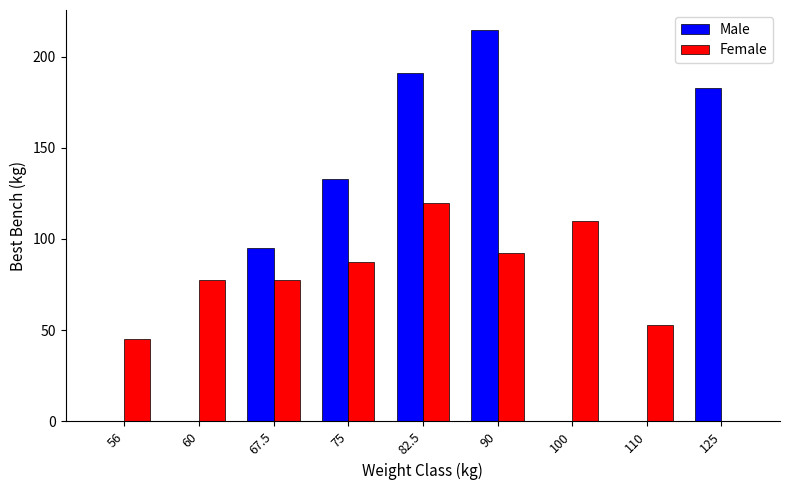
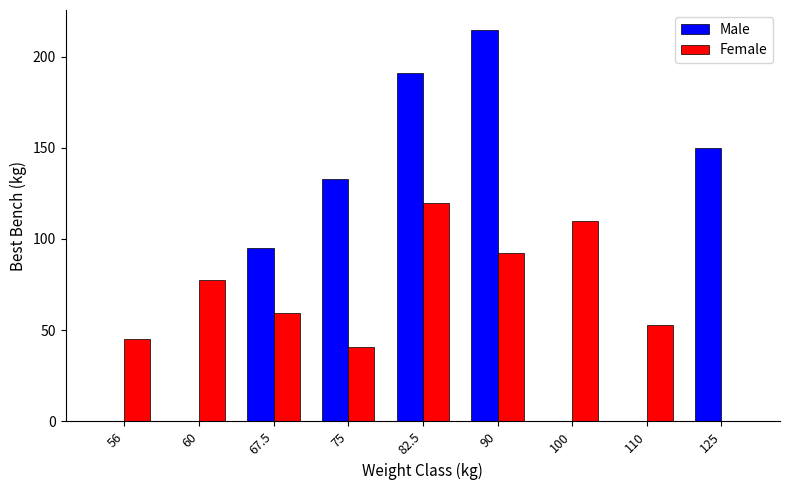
Female, 67.5: 78 -> 59
Female, 75: 88 -> 41
Male, 125: 183 -> 150
